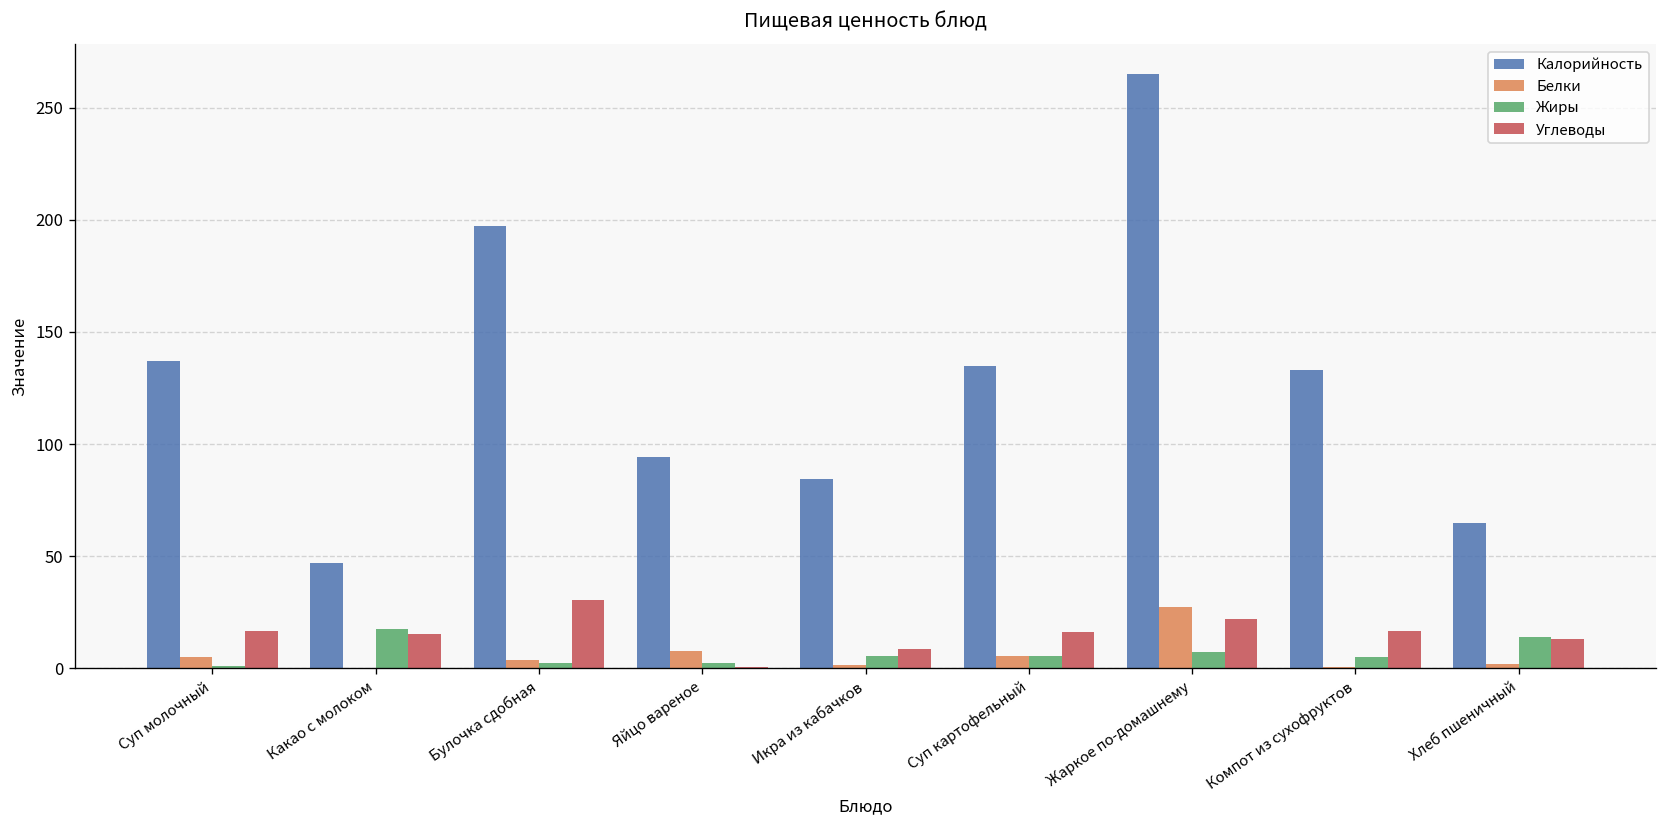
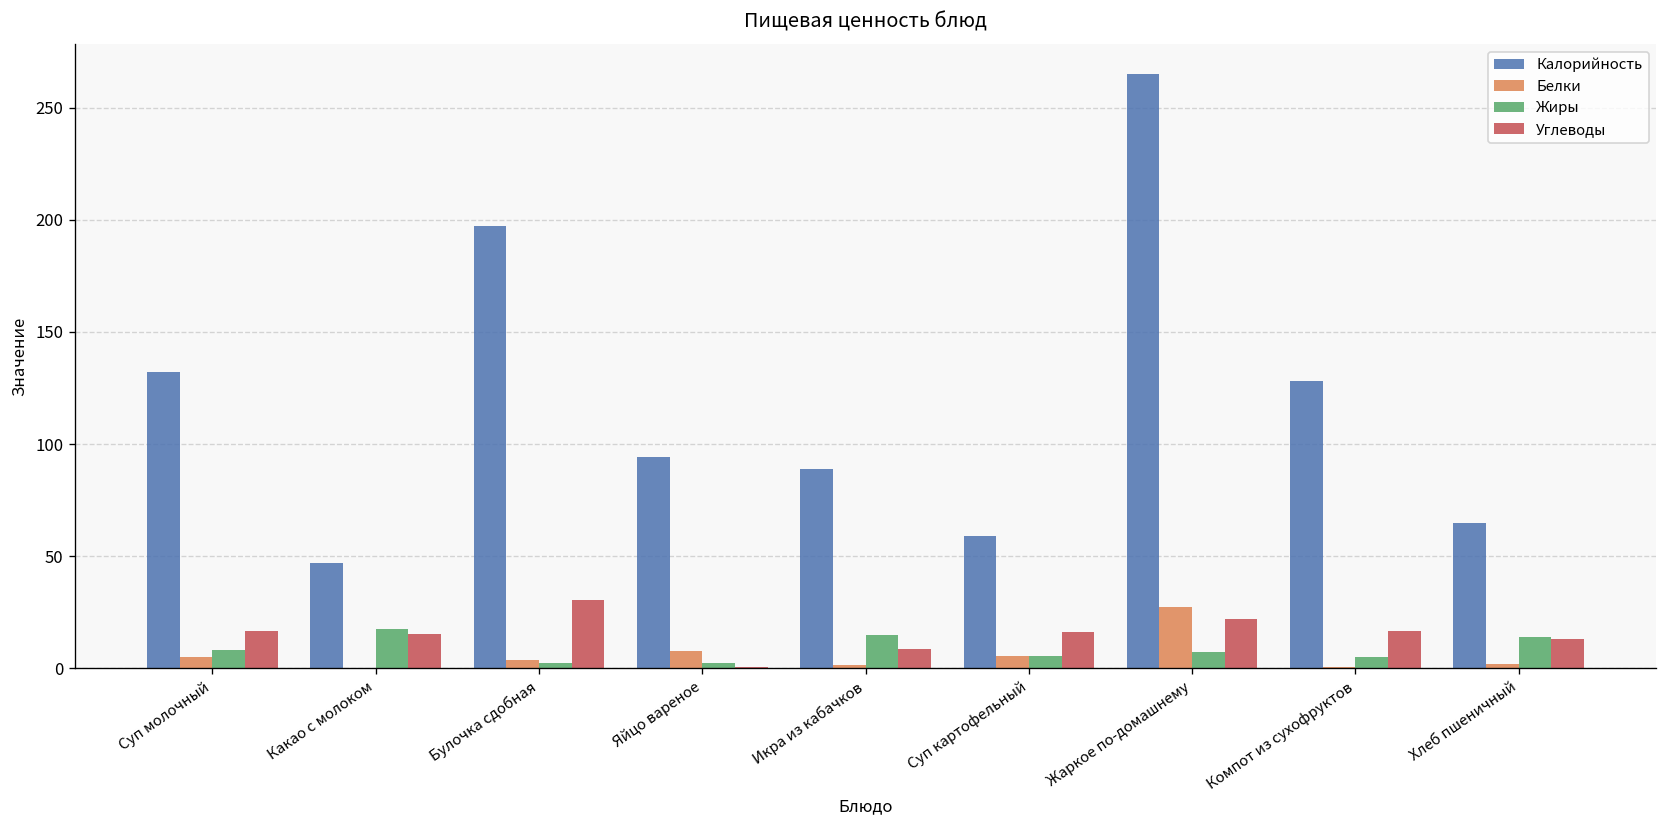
Калорийность, Суп молочный: 137 -> 132
Жиры, Суп молочный: 1 -> 8
Калорийность, Икра из кабачков: 84 -> 89
Жиры, Икра из кабачков: 5 -> 15
Калорийность, Суп картофельный: 135 -> 59
Калорийность, Компот из сухофруктов: 133 -> 128
